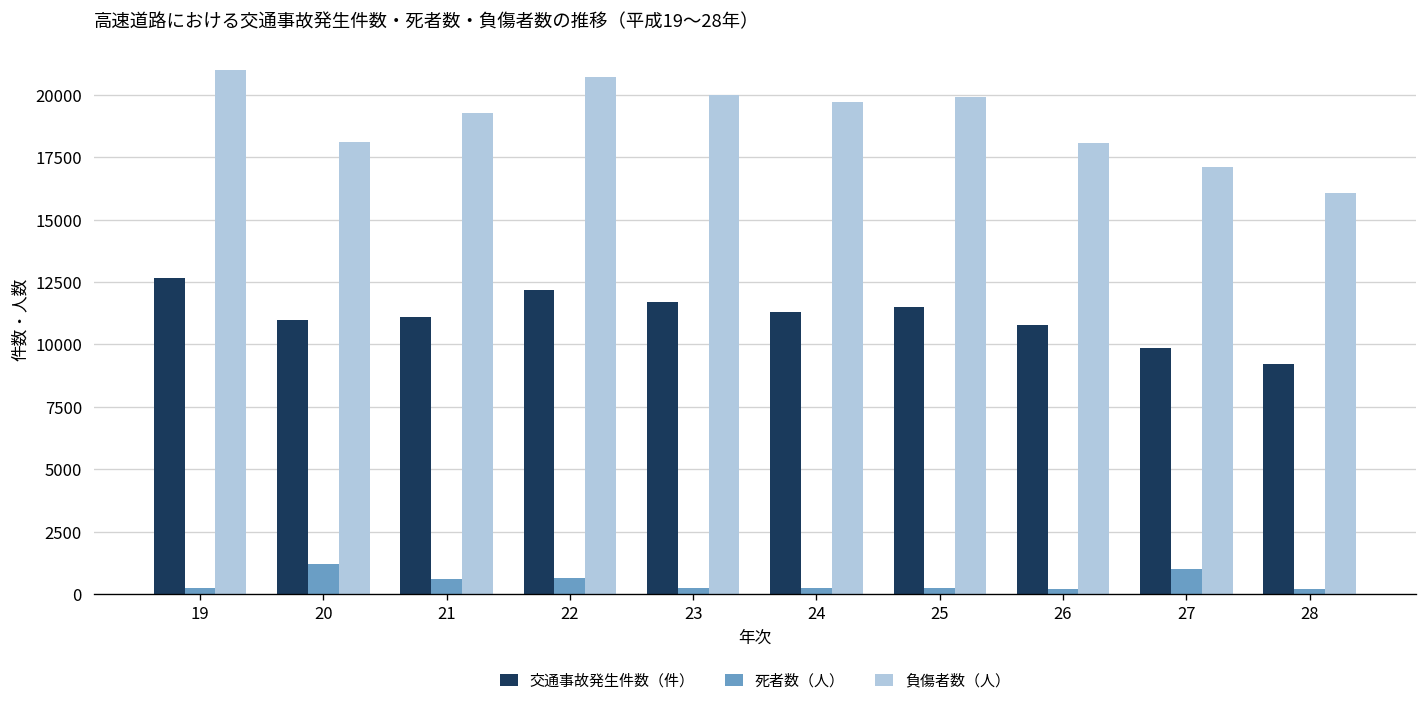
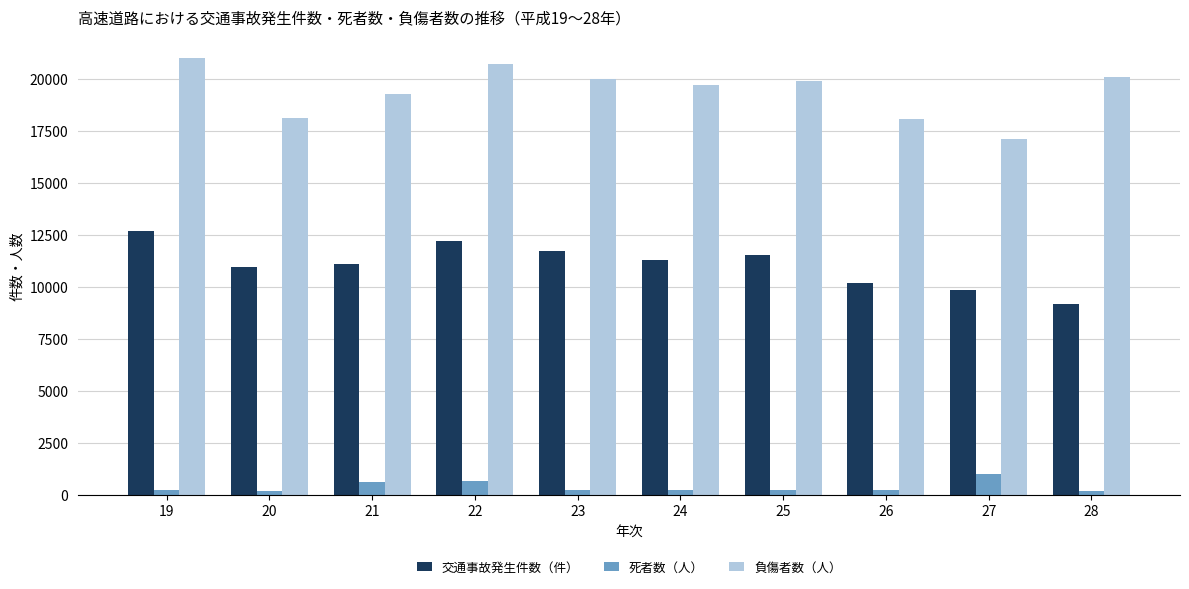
死者数（人）, 20: 1200 -> 200
交通事故発生件数（件）, 26: 10800 -> 10200
負傷者数（人）, 28: 16100 -> 20100
